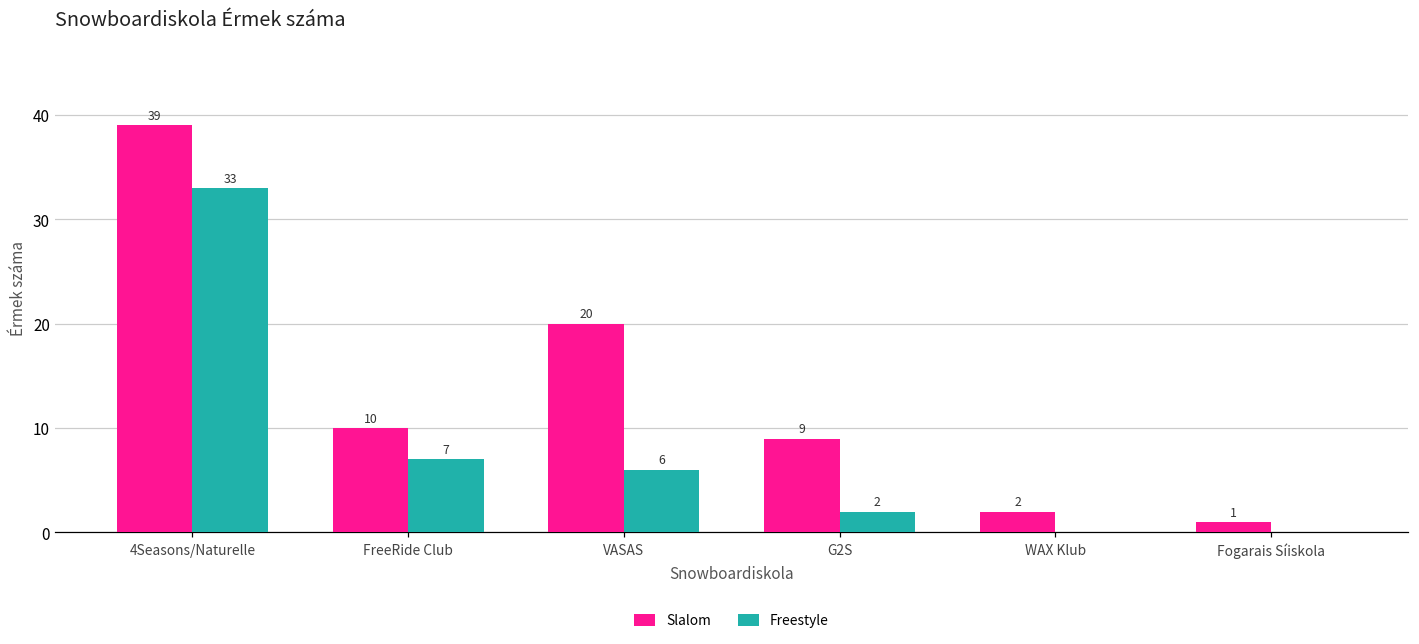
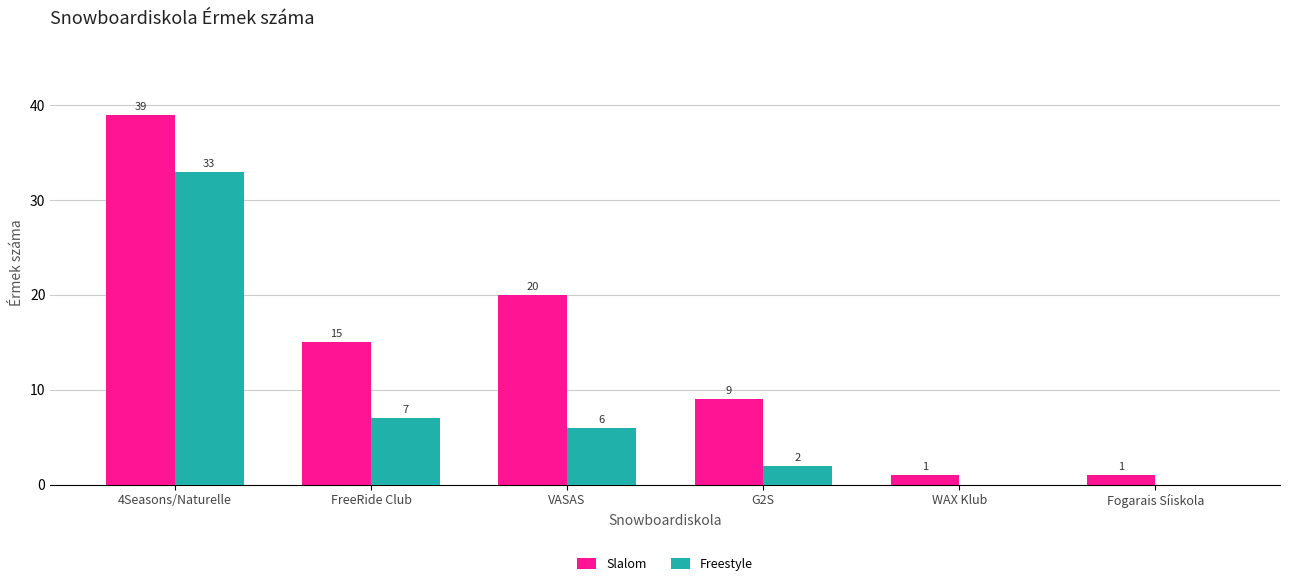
Slalom, FreeRide Club: 10 -> 15
Slalom, WAX Klub: 2 -> 1
